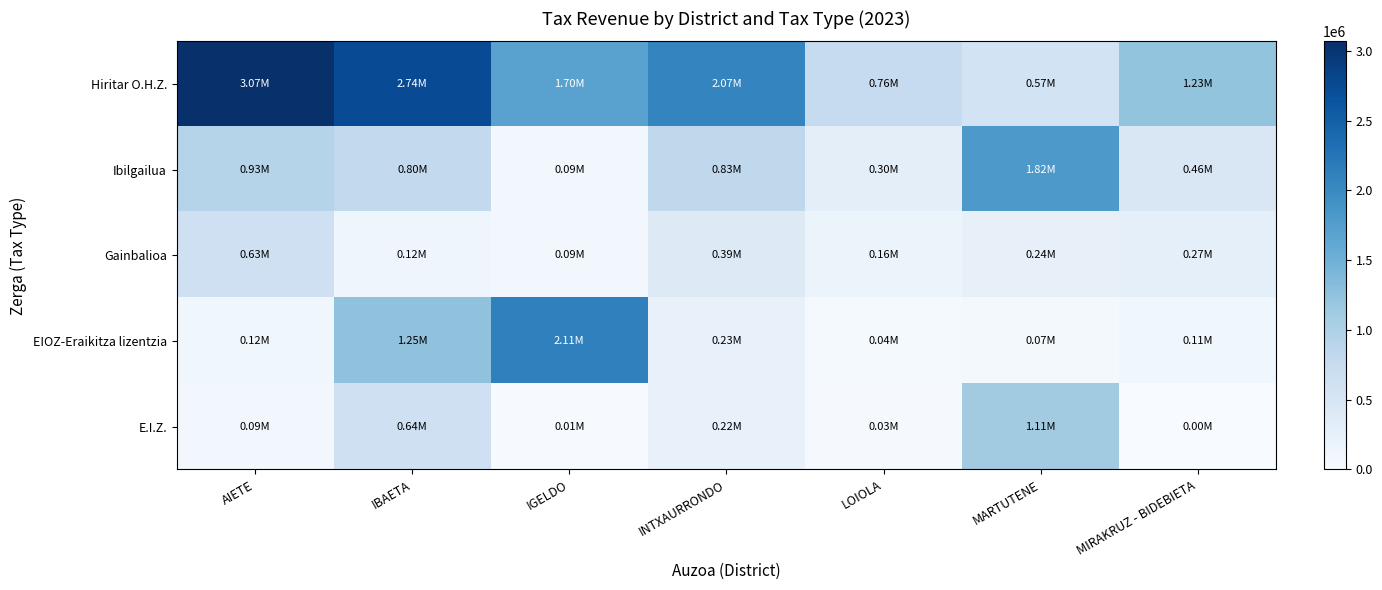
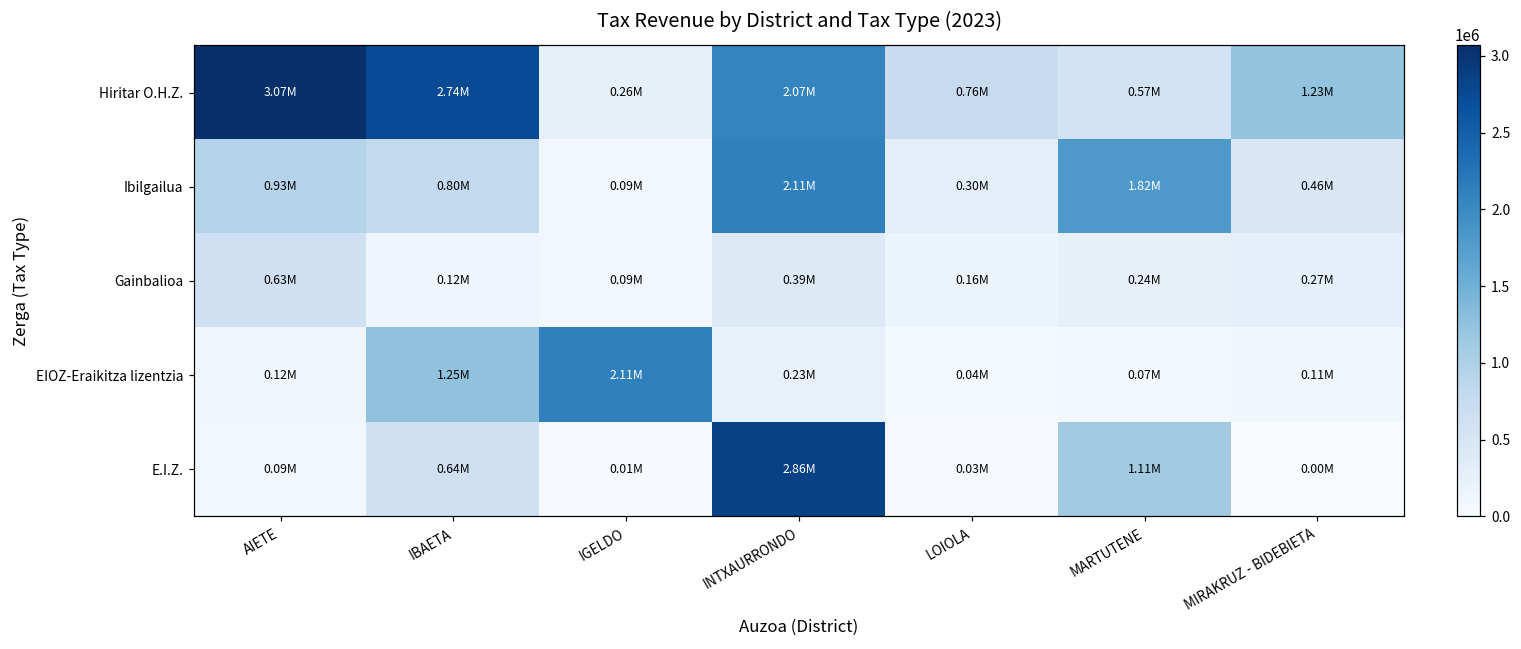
Hiritar O.H.Z., IGELDO: 1.70M -> 0.26M
Ibilgailua, INTXAURRONDO: 0.83M -> 2.11M
E.I.Z., INTXAURRONDO: 0.22M -> 2.86M
